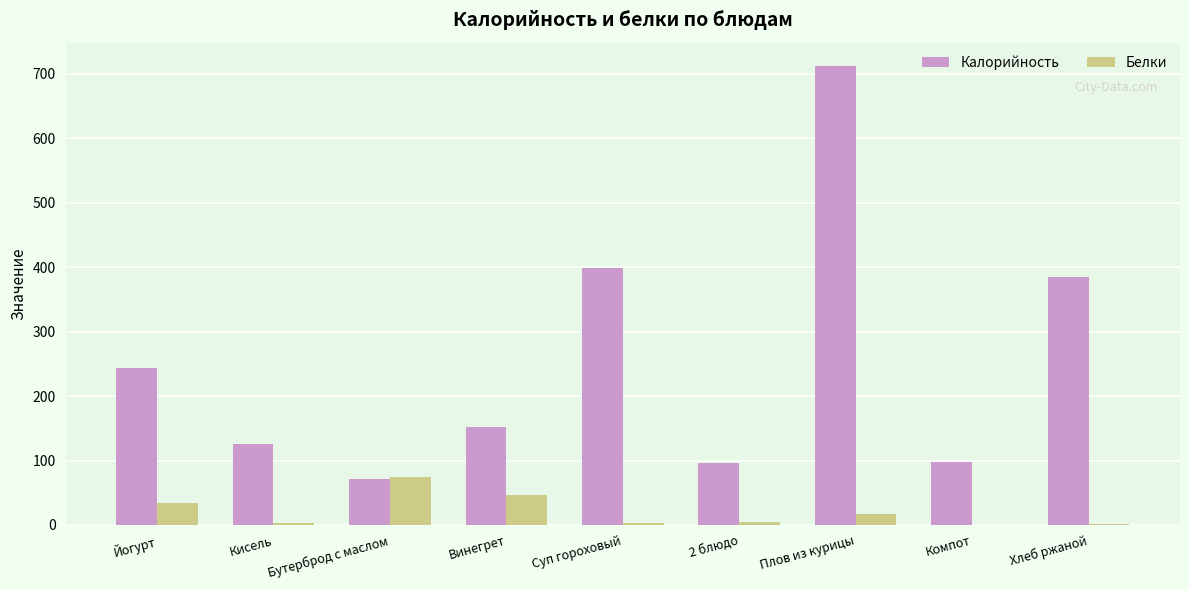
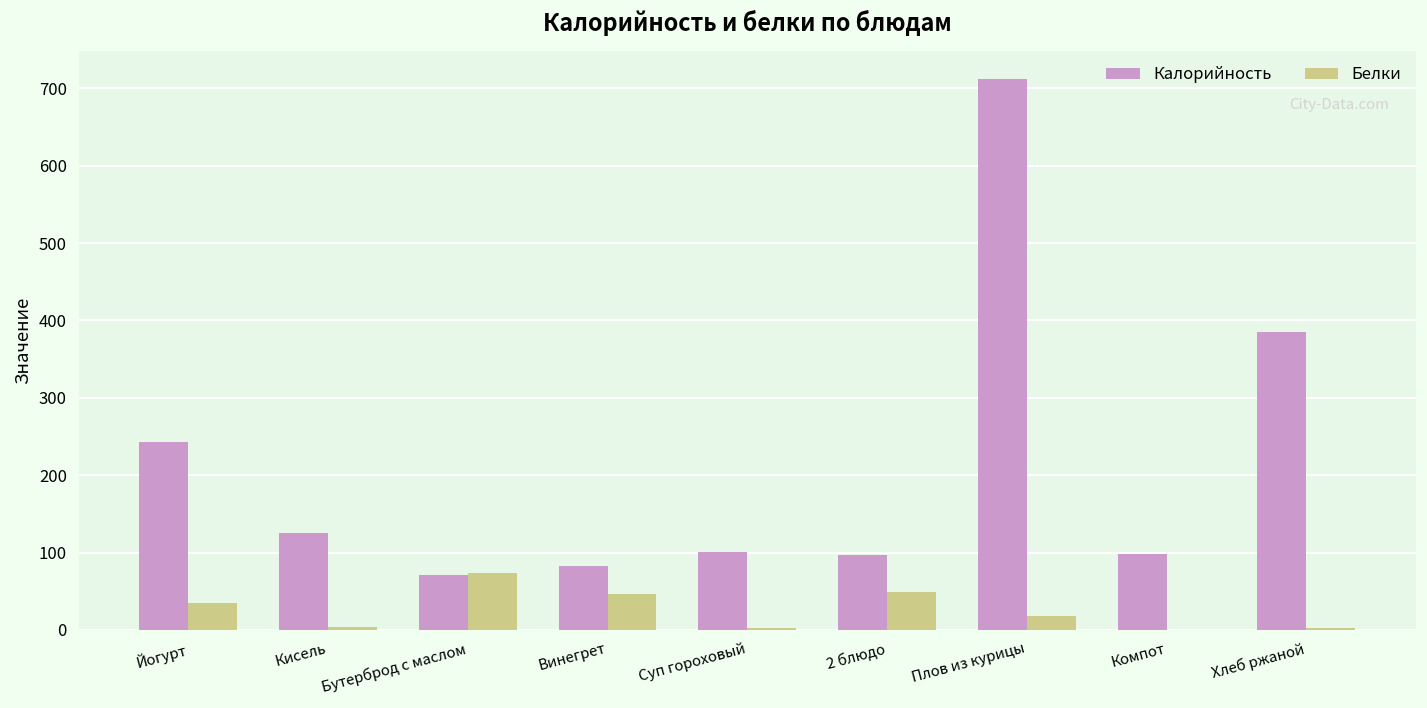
Калорийность, Винегрет: 150 -> 80
Калорийность, Суп гороховый: 400 -> 100
Белки, 2 блюдо: 10 -> 50
